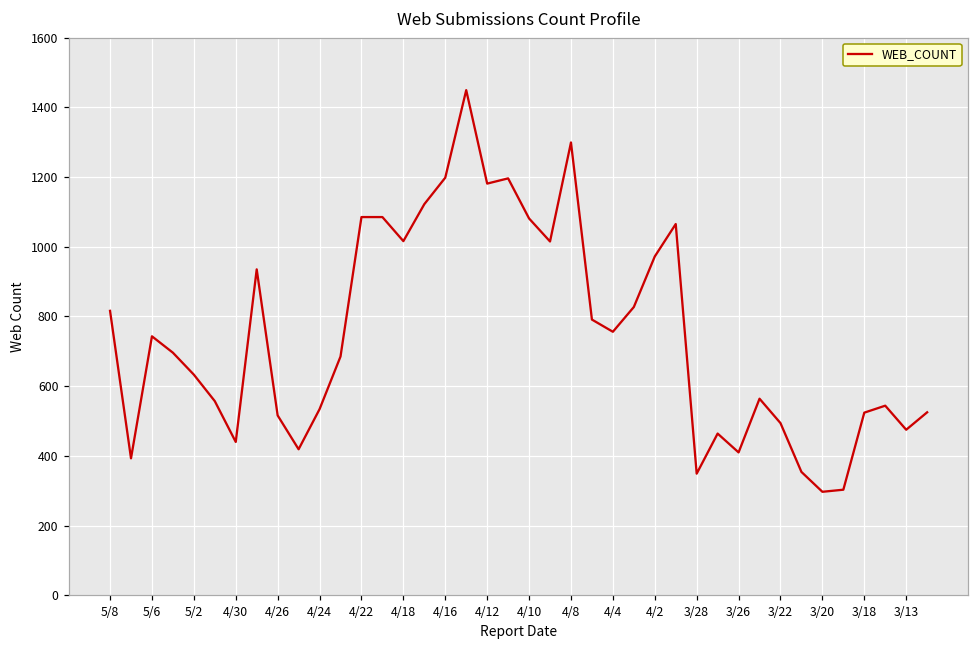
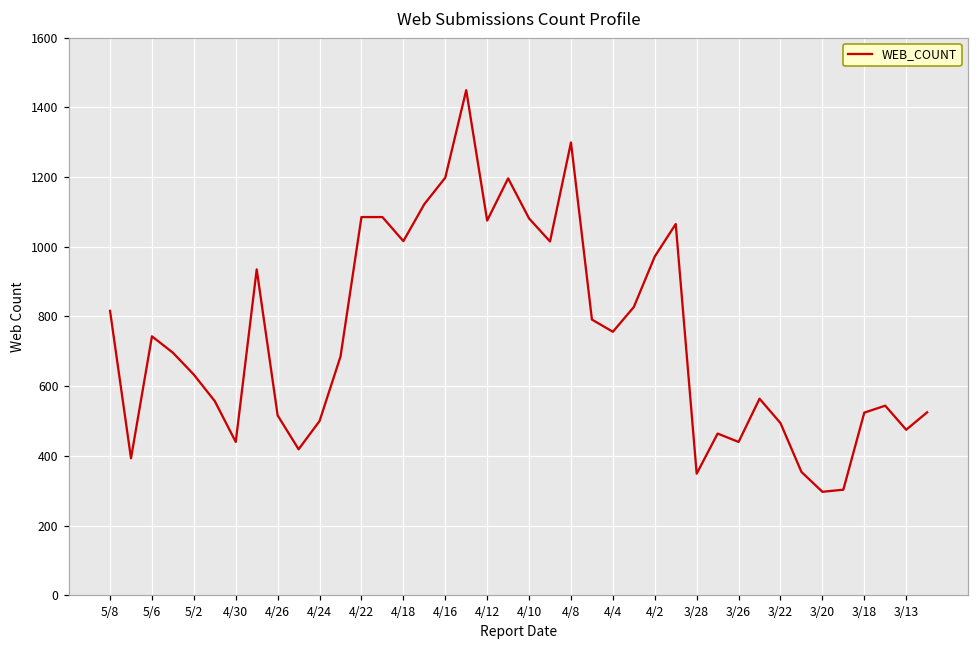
4/24: 530 -> 500
4/12: 1180 -> 1080
3/26: 410 -> 440
